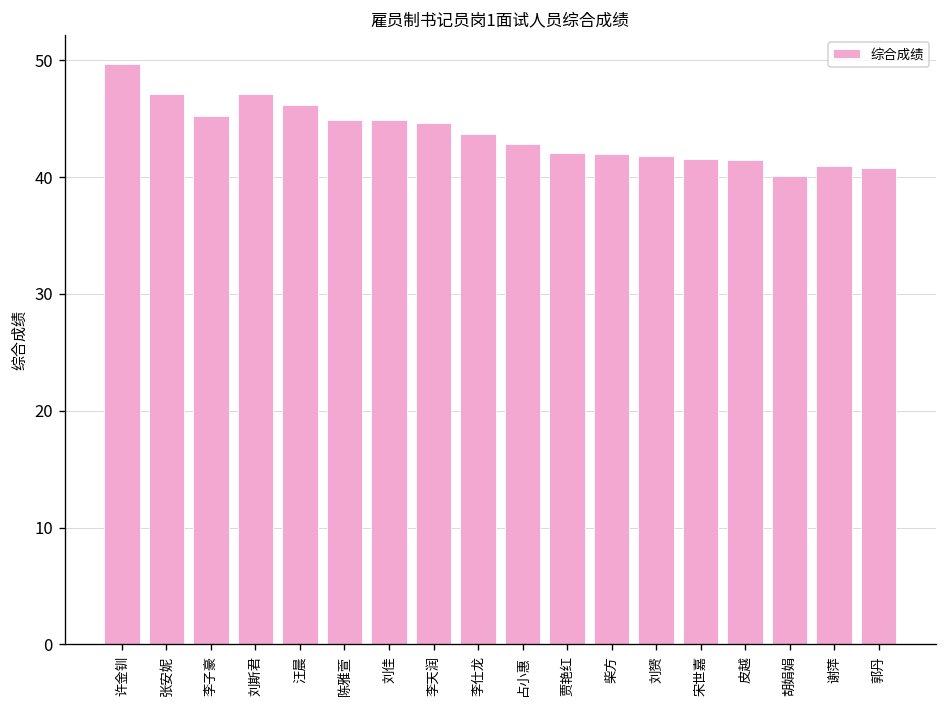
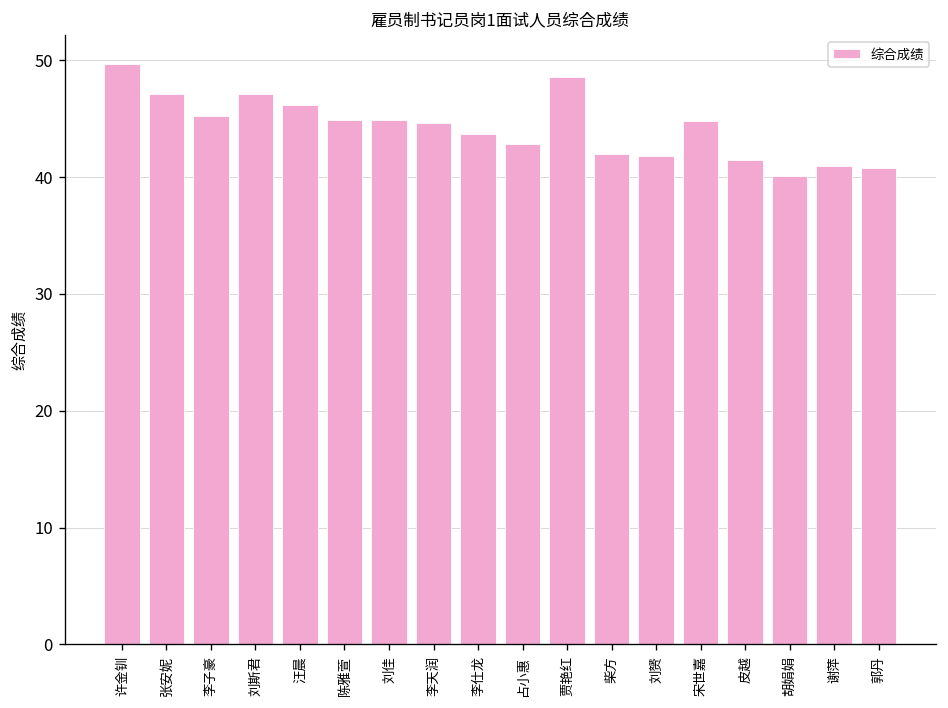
贾艳红: 42 -> 49
宋世嘉: 42 -> 45
